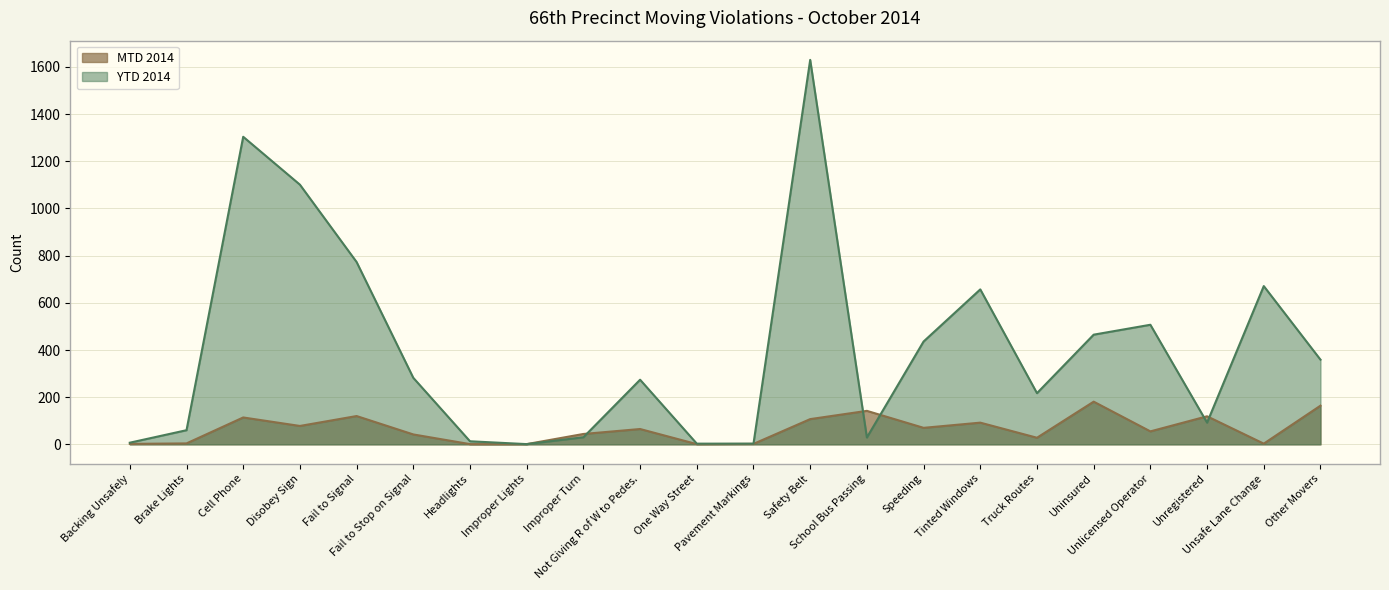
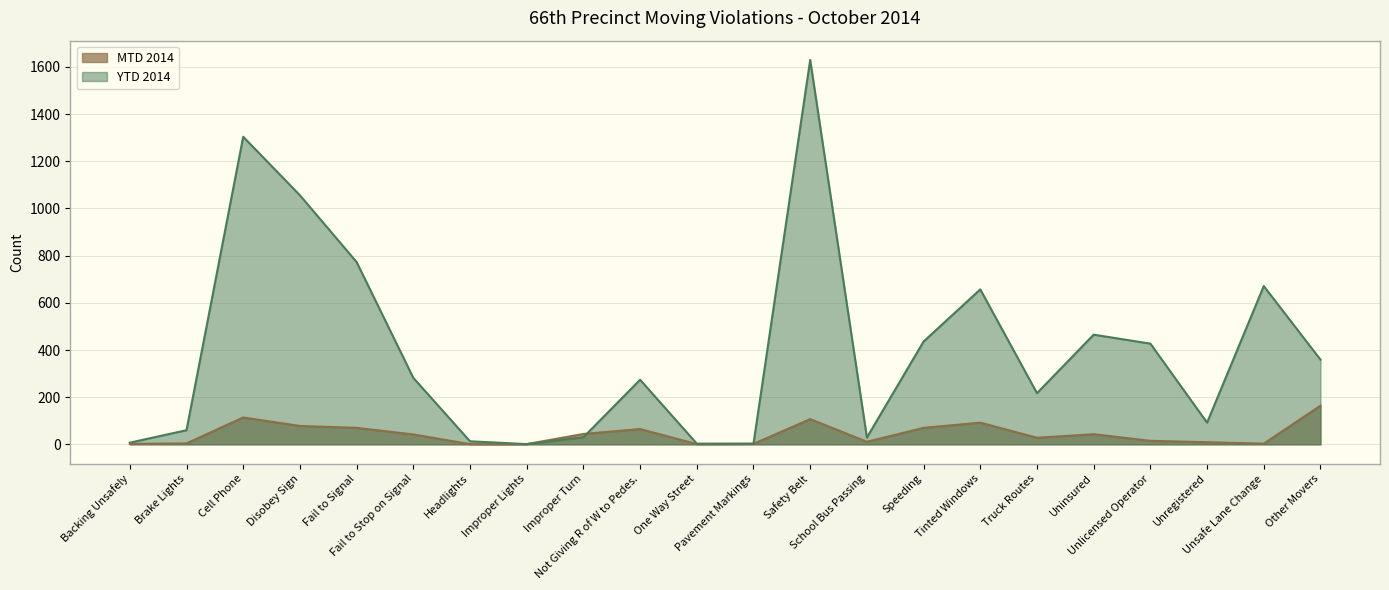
YTD 2014, Disobey Sign: 1100 -> 1060
MTD 2014, Fail to Signal: 120 -> 70
MTD 2014, School Bus Passing: 140 -> 10
MTD 2014, Uninsured: 180 -> 40
MTD 2014, Unlicensed Operator: 60 -> 20
YTD 2014, Unlicensed Operator: 510 -> 430
MTD 2014, Unregistered: 120 -> 10
